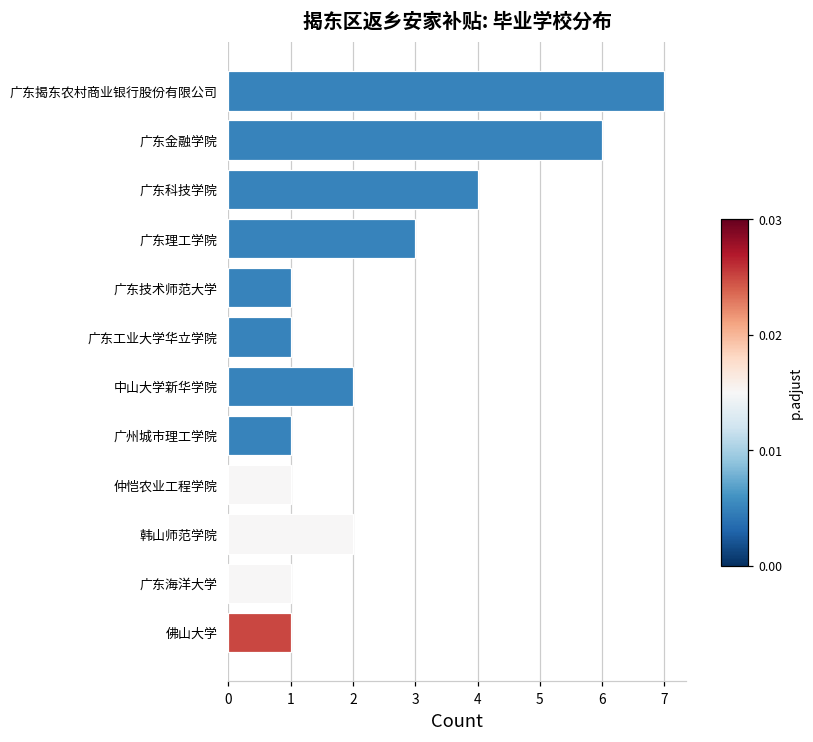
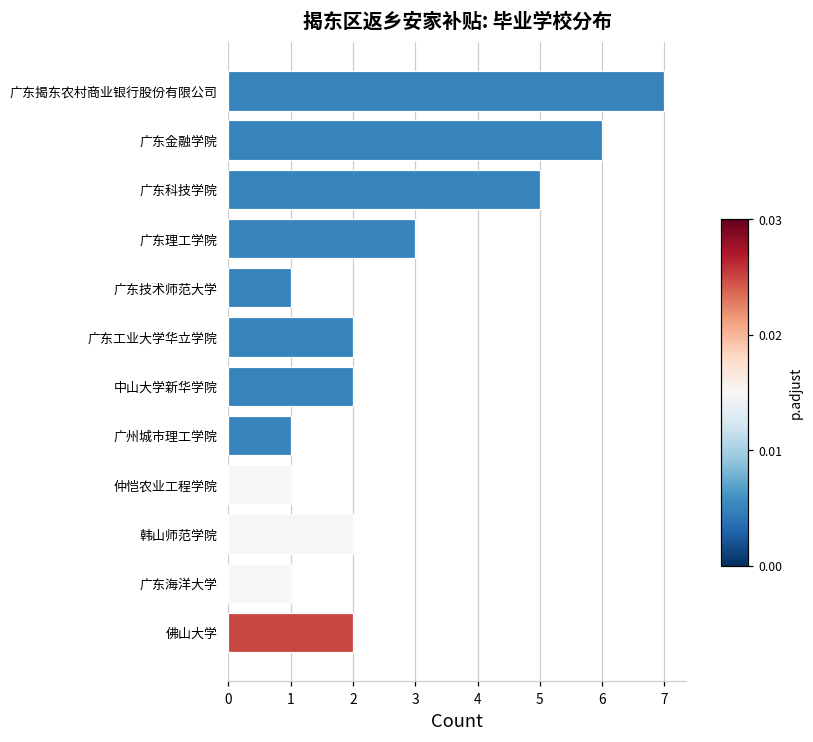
广东科技学院: 4 -> 5
广东工业大学华立学院: 1 -> 2
佛山大学: 1 -> 2
